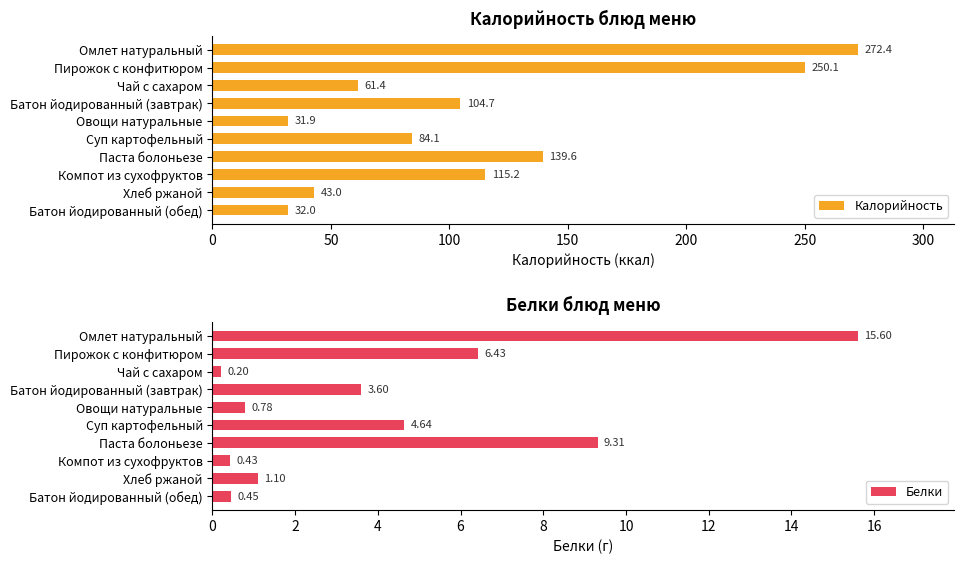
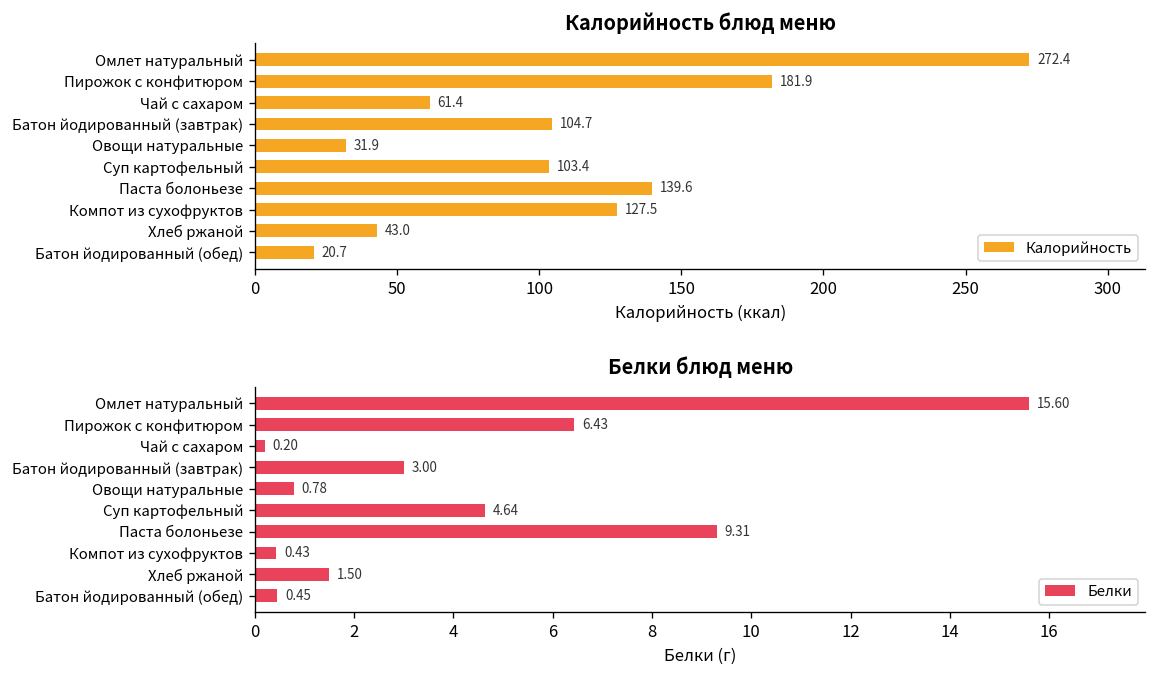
Калорийность блюд меню, Пирожок с конфитюром: 250.1 -> 181.9
Калорийность блюд меню, Суп картофельный: 84.1 -> 103.4
Калорийность блюд меню, Компот из сухофруктов: 115.2 -> 127.5
Калорийность блюд меню, Батон йодированный (обед): 32.0 -> 20.7
Белки блюд меню, Батон йодированный (завтрак): 3.60 -> 3.00
Белки блюд меню, Хлеб ржаной: 1.10 -> 1.50
